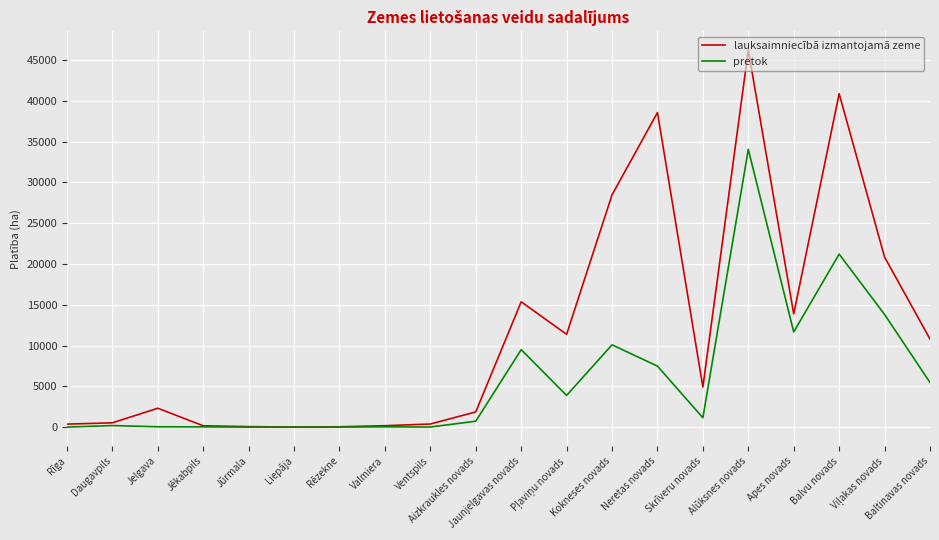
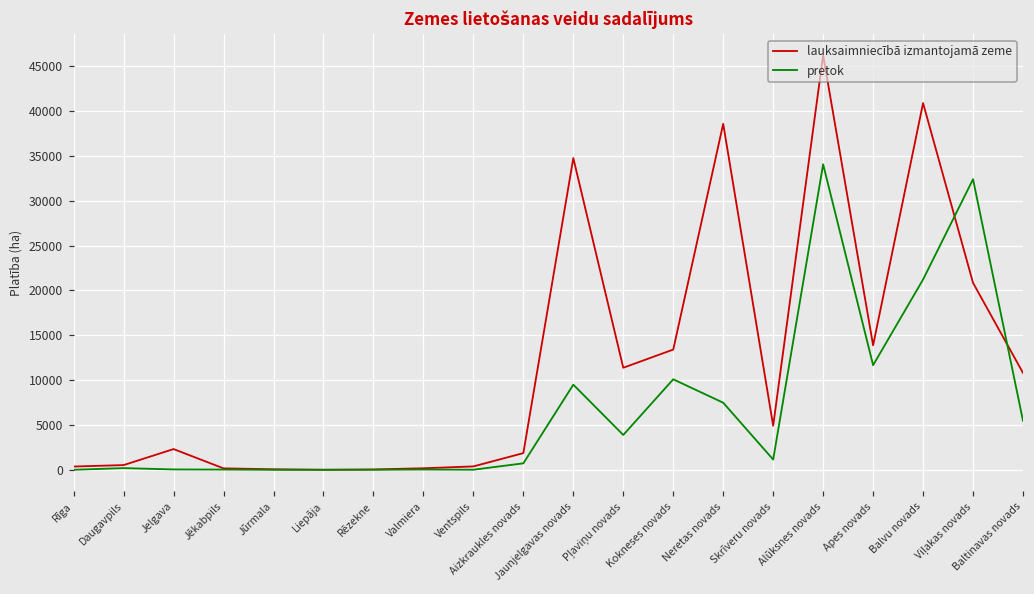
lauksaimniecībā izmantojamā zeme, Jaunjelgavas novads: 15000 -> 35000
lauksaimniecībā izmantojamā zeme, Kokneses novads: 28000 -> 13000
pretok, Viļakas novads: 14000 -> 32000
